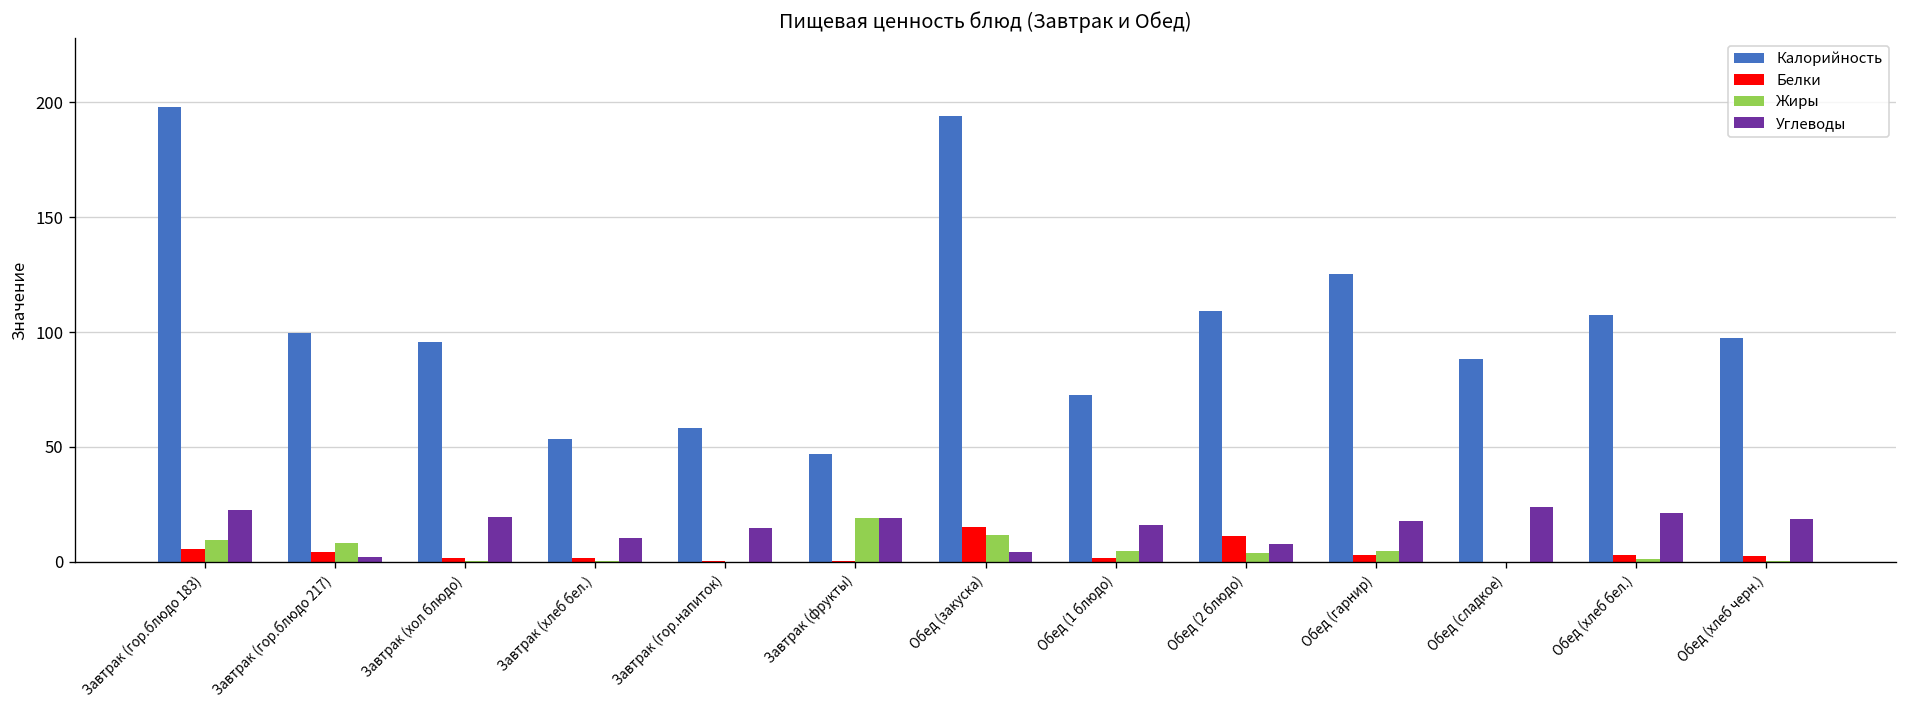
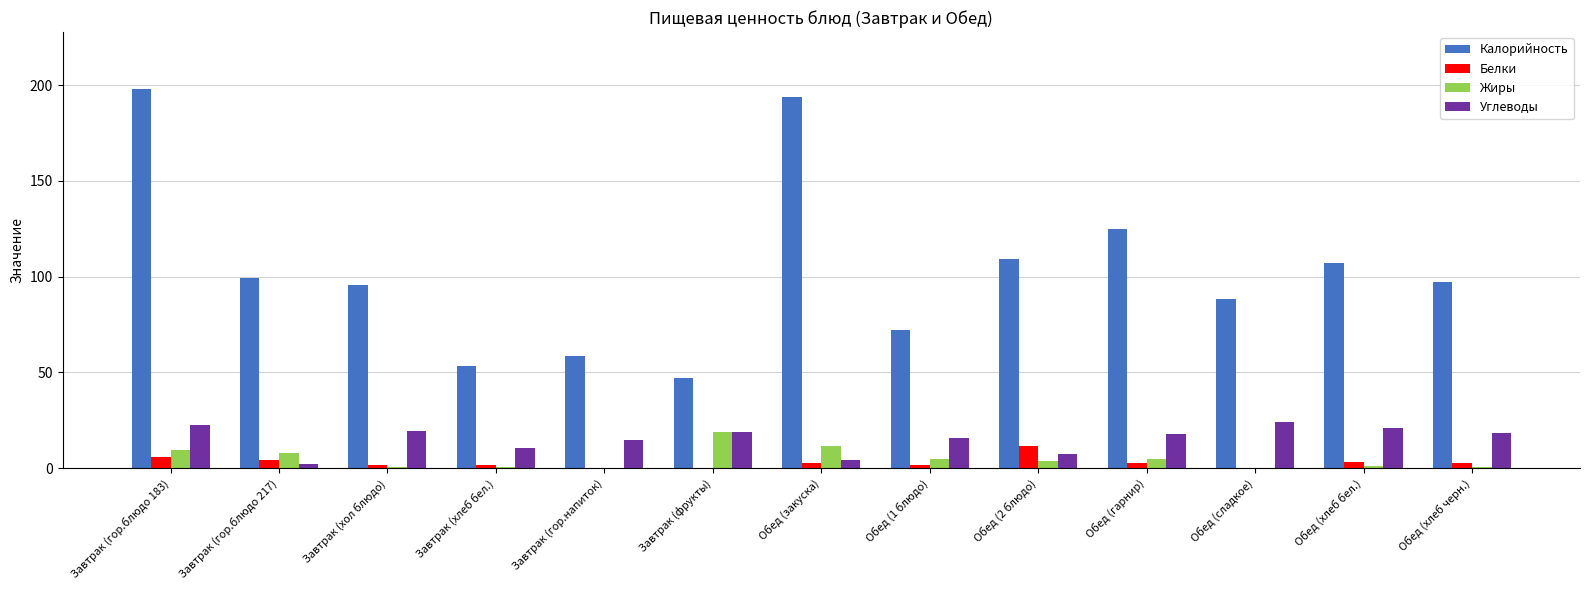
Белки, Обед (закуска): 15 -> 3
